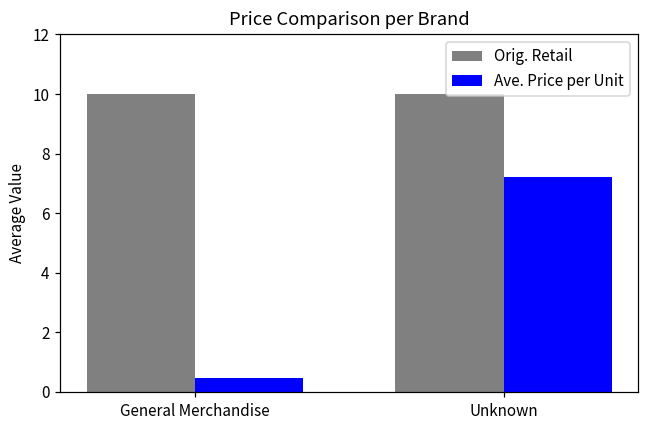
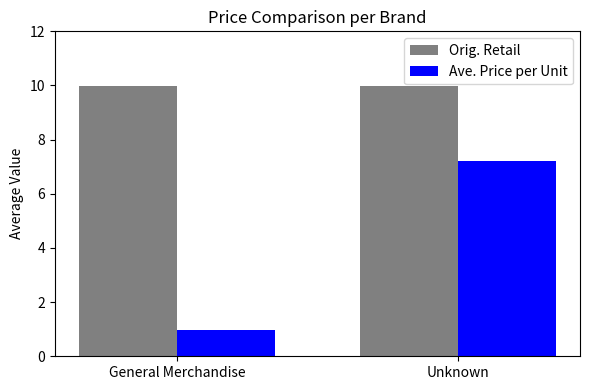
Ave. Price per Unit, General Merchandise: 0.5 -> 1.0
